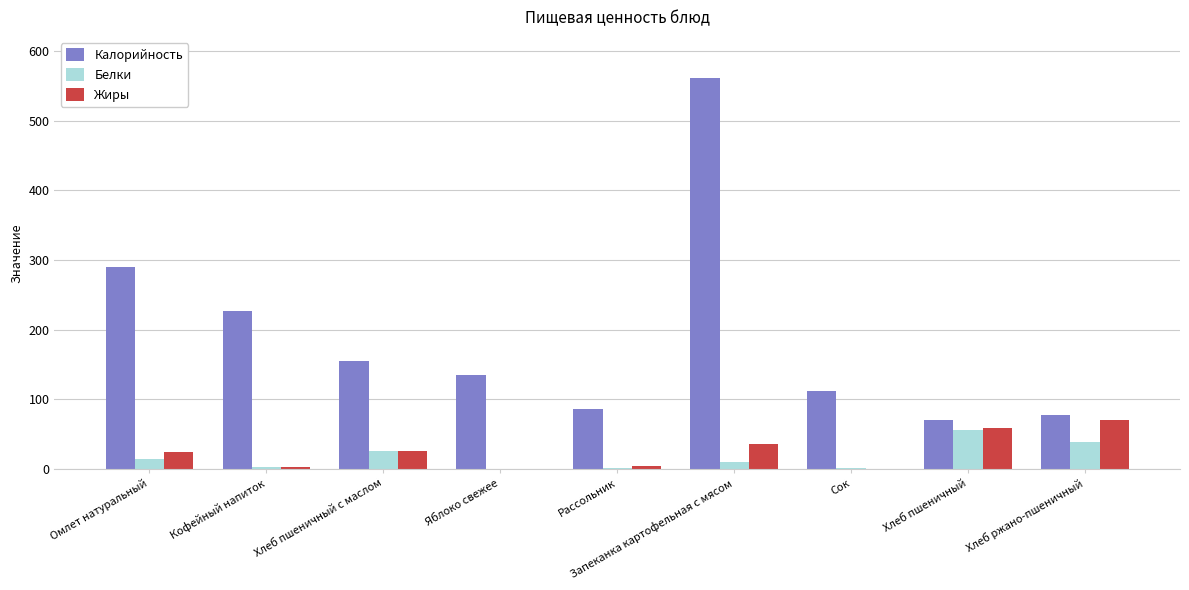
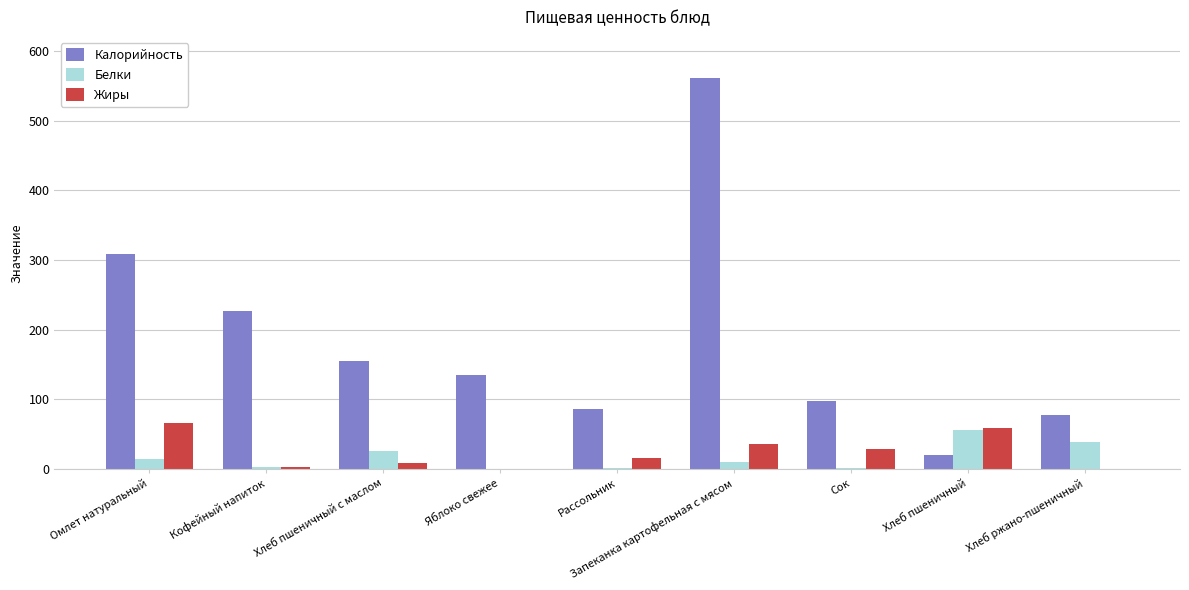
Калорийность, Омлет натуральный: 290 -> 310
Жиры, Омлет натуральный: 20 -> 70
Жиры, Хлеб пшеничный с маслом: 30 -> 10
Жиры, Рассольник: 0 -> 20
Калорийность, Сок: 110 -> 100
Жиры, Сок: 0 -> 30
Калорийность, Хлеб пшеничный: 70 -> 20
Жиры, Хлеб ржано-пшеничный: 70 -> 0
